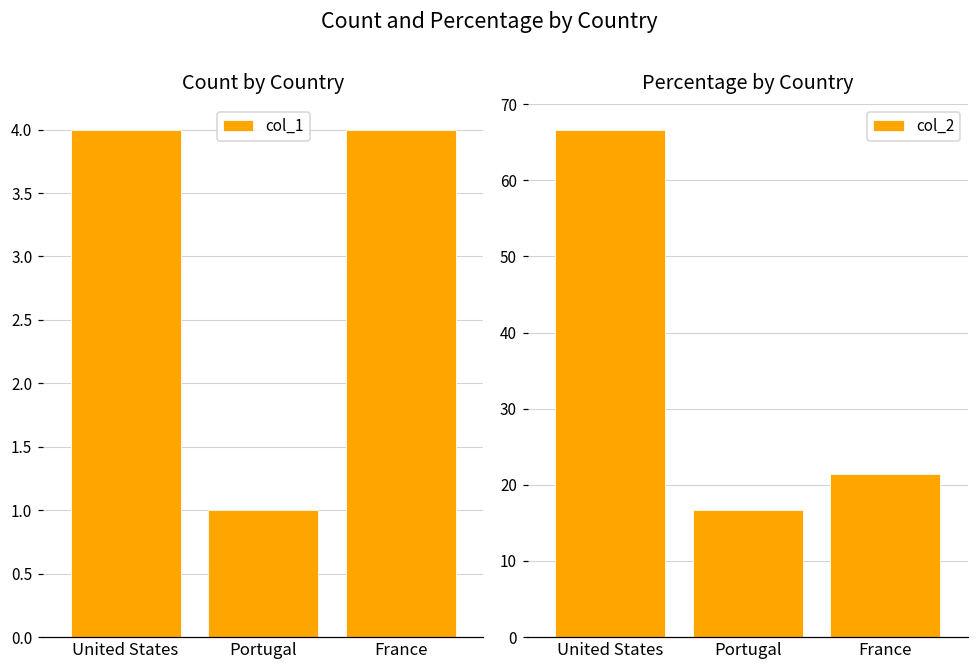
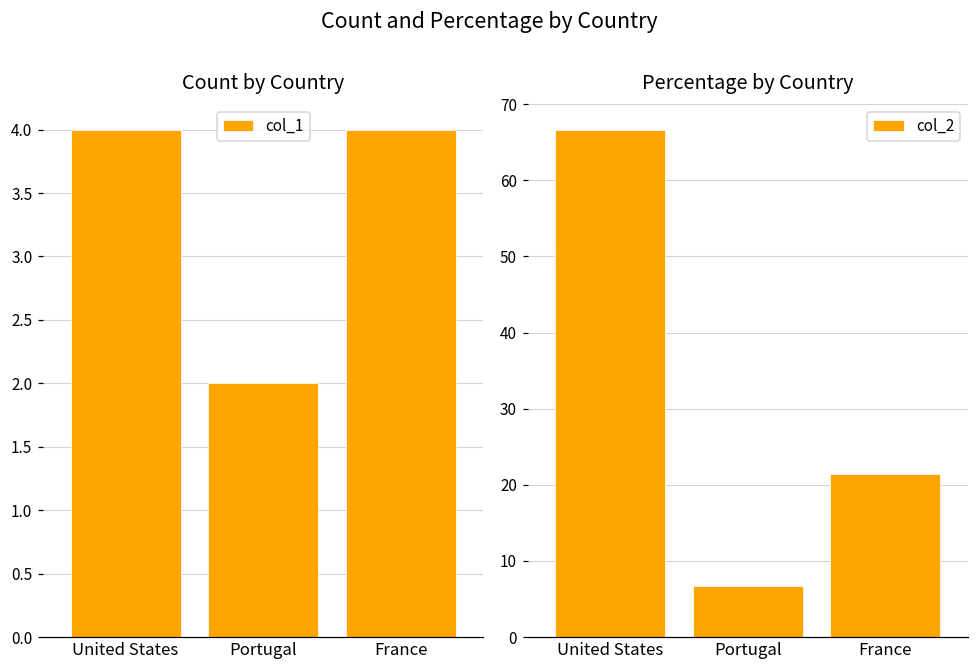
Count by Country, Portugal: 1 -> 2
Percentage by Country, Portugal: 17 -> 7
